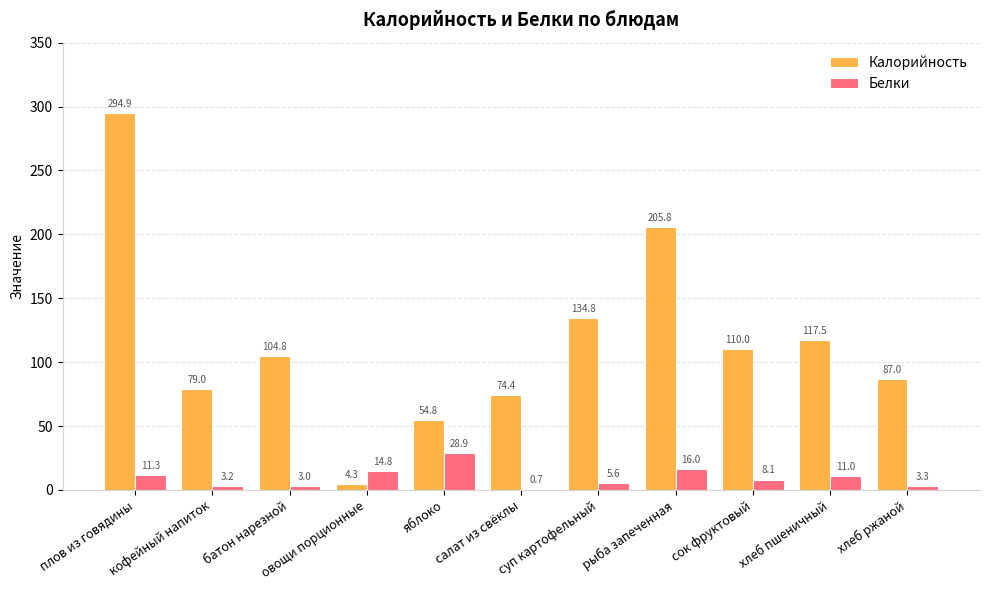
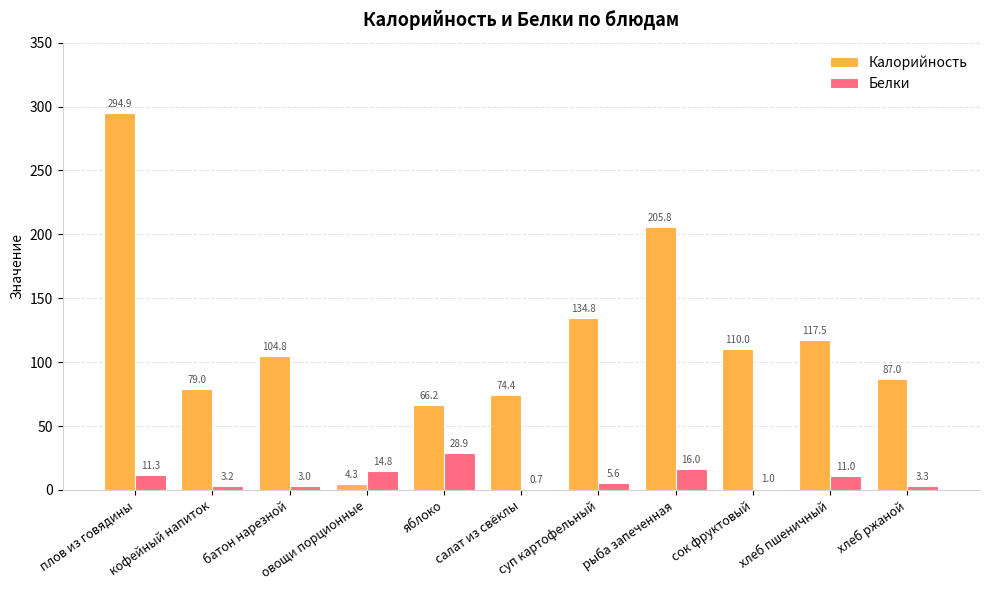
Калорийность, яблоко: 54.8 -> 66.2
Белки, сок фруктовый: 8.1 -> 1.0
